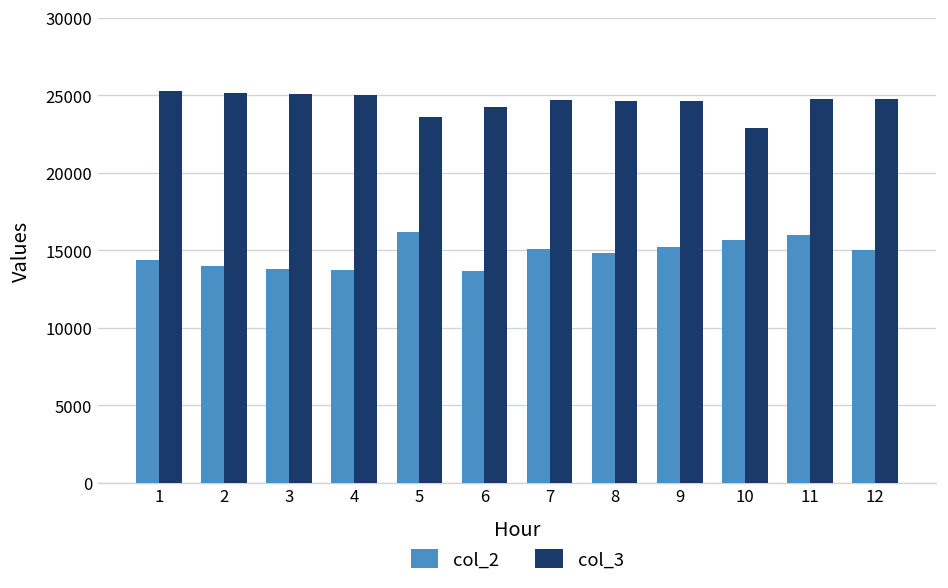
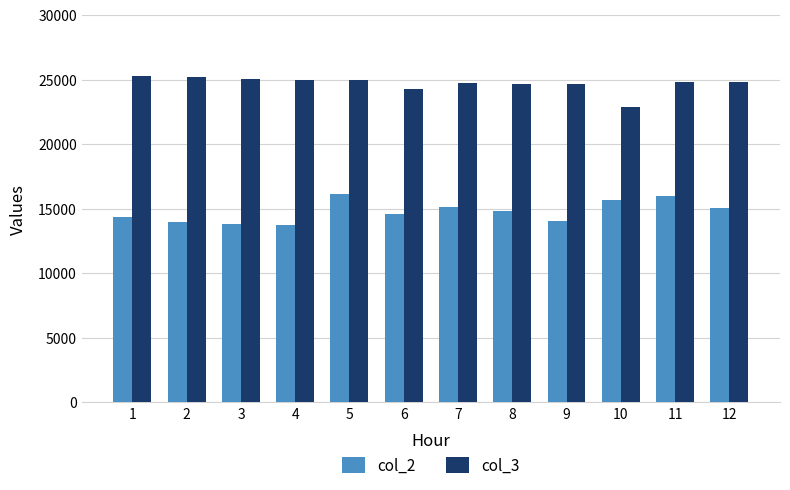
col_3, 5: 23600 -> 25000
col_2, 6: 13700 -> 14600
col_2, 9: 15200 -> 14000
